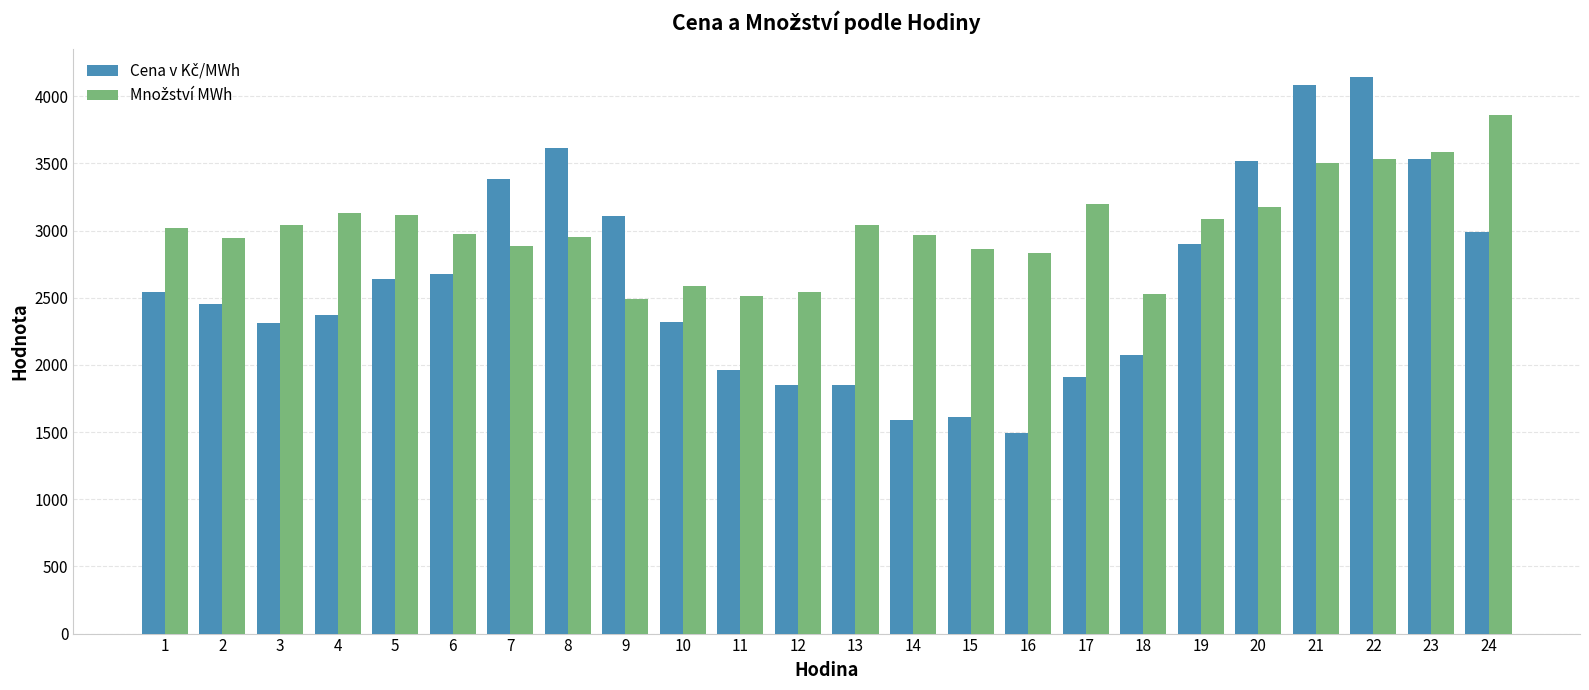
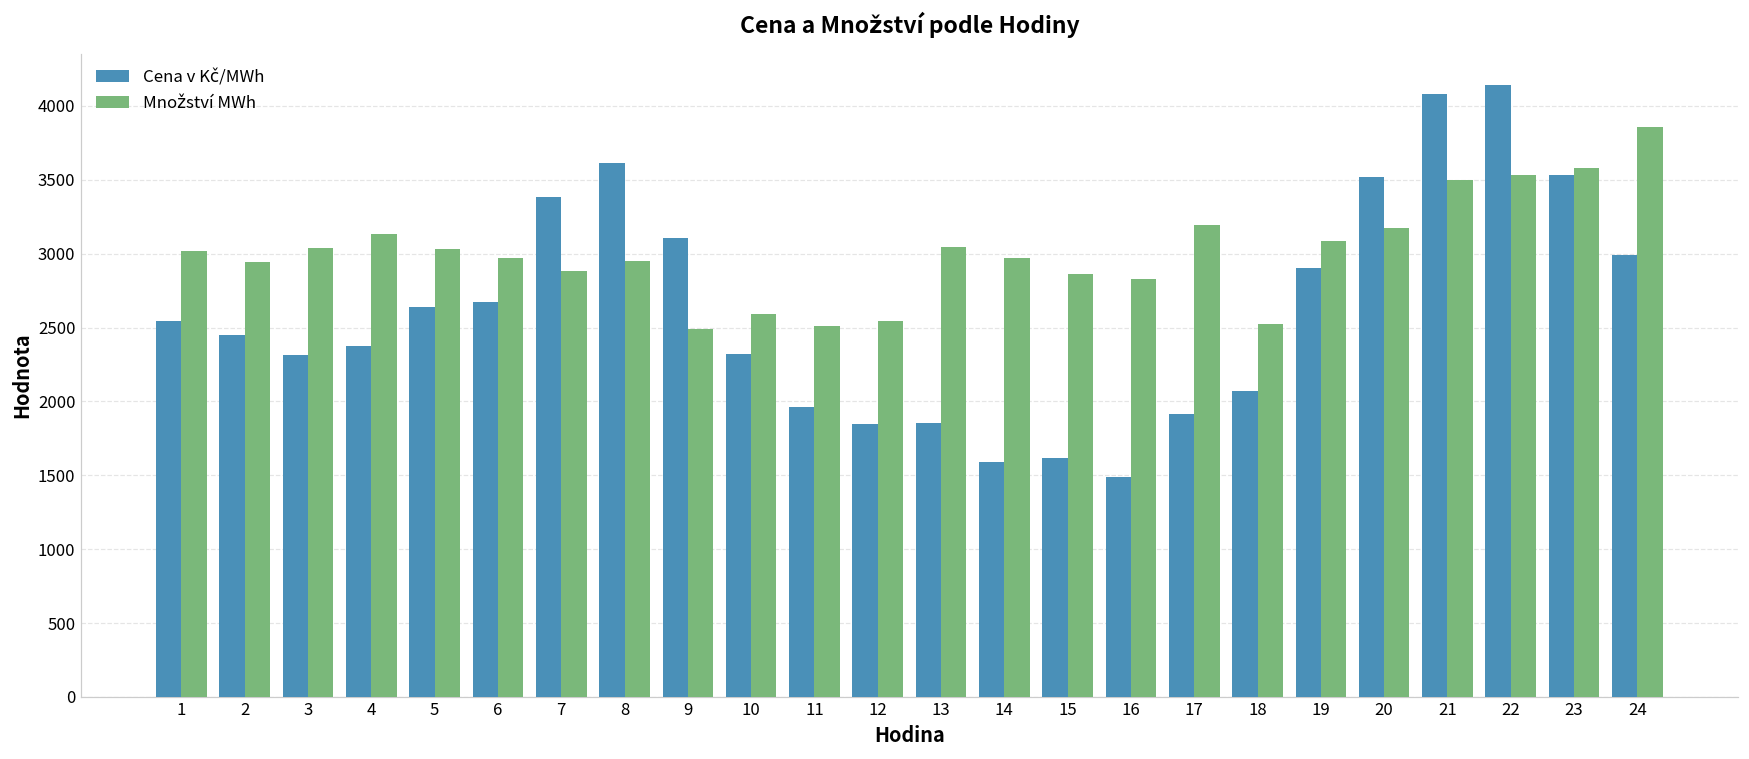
Množství MWh, 5: 3120 -> 3030
